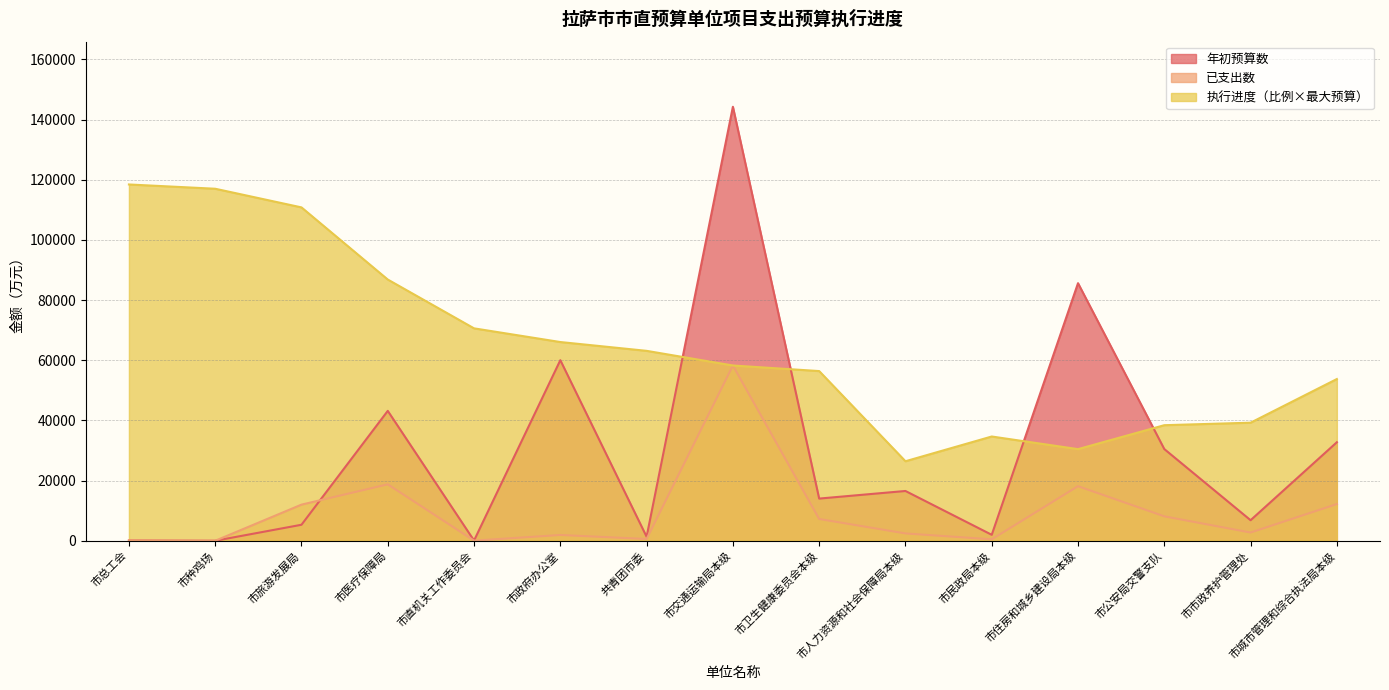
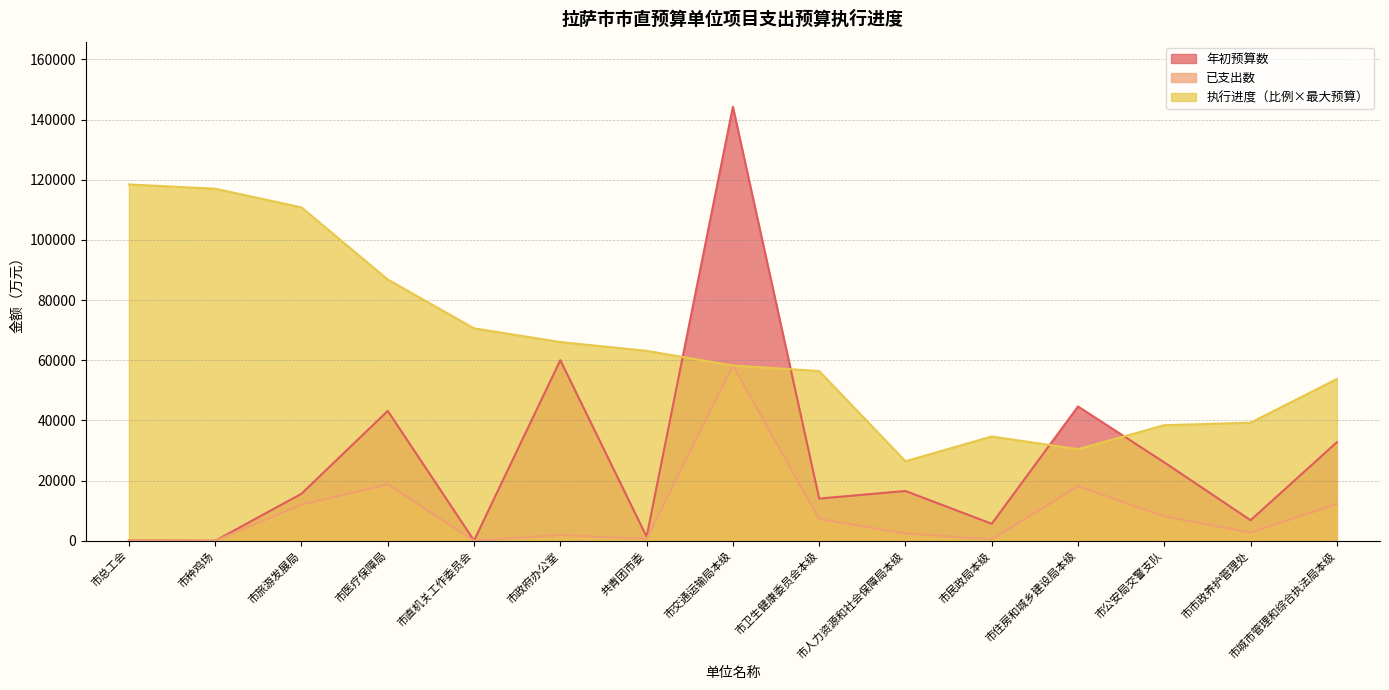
年初预算数, 市旅游发展局: 5000 -> 16000
年初预算数, 市民政局本级: 2000 -> 6000
年初预算数, 市住房和城乡建设局本级: 86000 -> 45000
年初预算数, 市公安局交警支队: 30000 -> 26000
